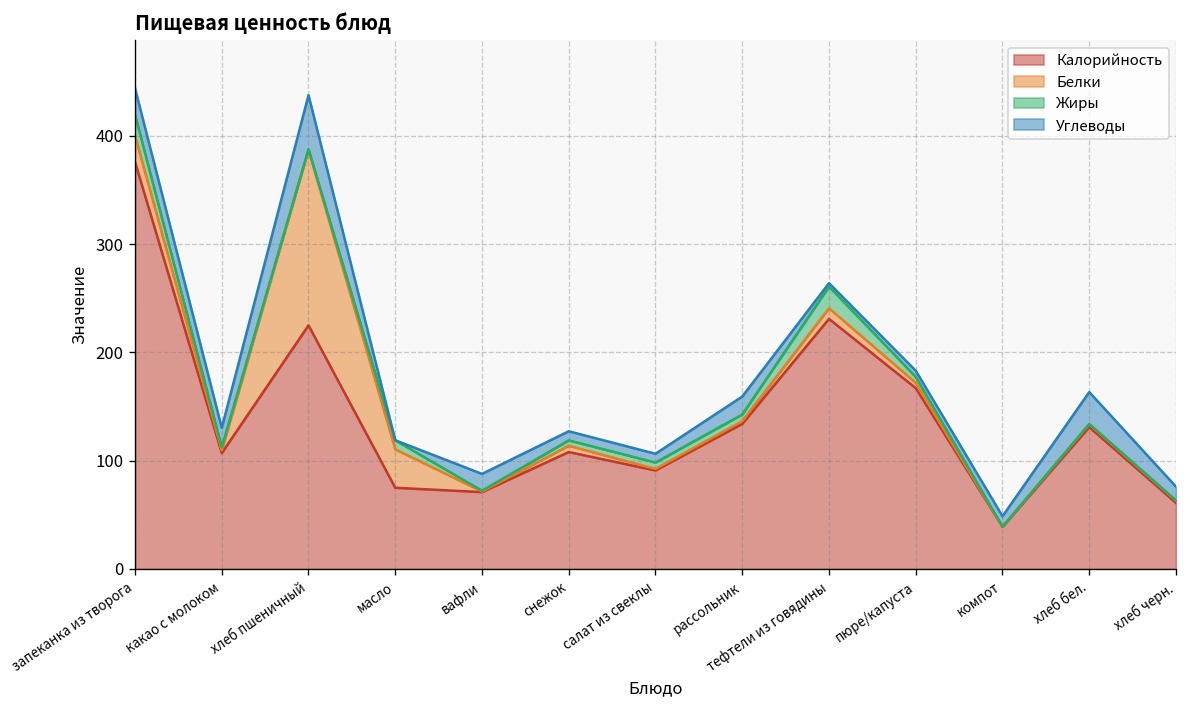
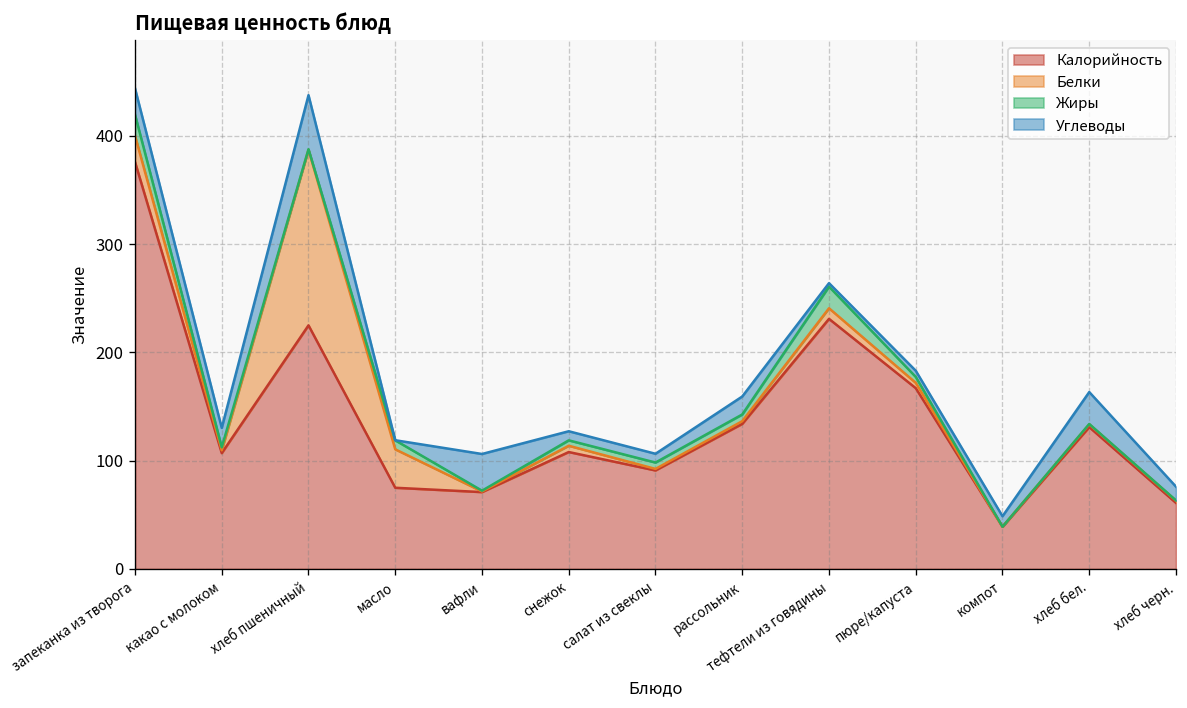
Углеводы, вафли: 20 -> 30
